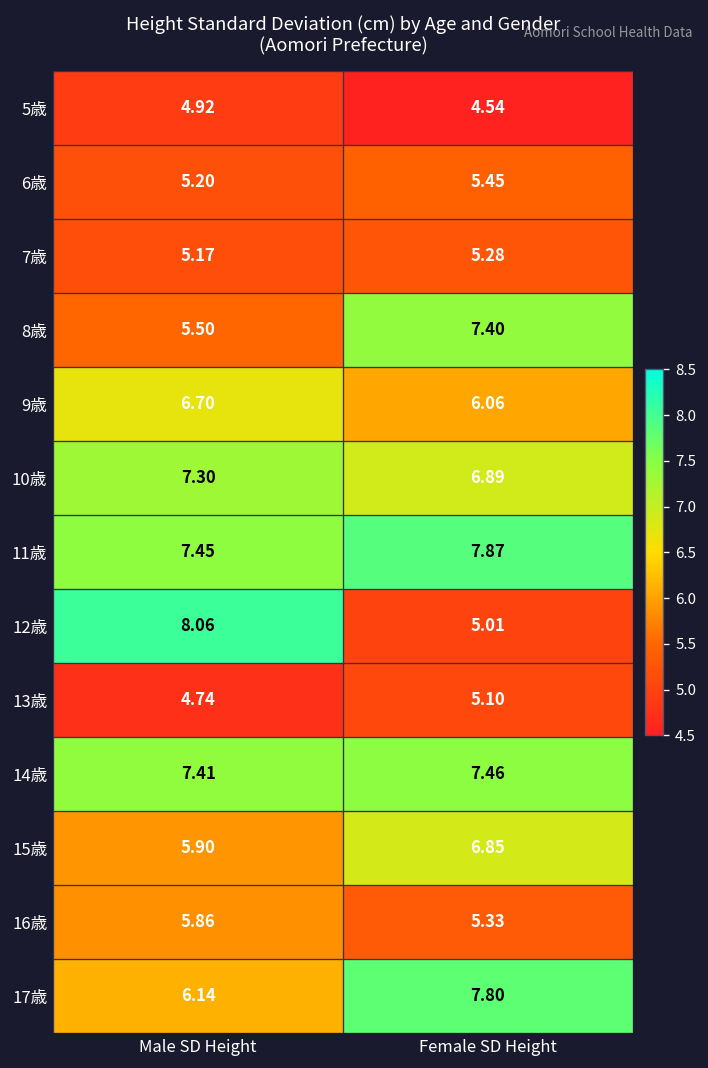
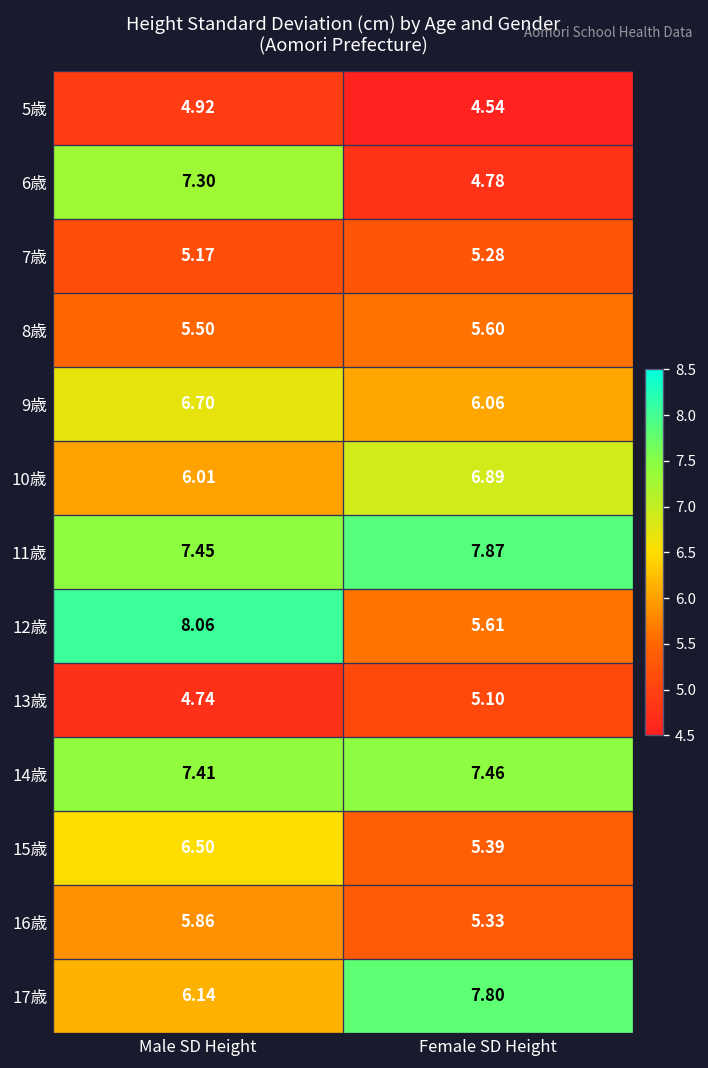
6歳, Male SD Height: 5.20 -> 7.30
6歳, Female SD Height: 5.45 -> 4.78
8歳, Female SD Height: 7.40 -> 5.60
10歳, Male SD Height: 7.30 -> 6.01
12歳, Female SD Height: 5.01 -> 5.61
15歳, Male SD Height: 5.90 -> 6.50
15歳, Female SD Height: 6.85 -> 5.39
